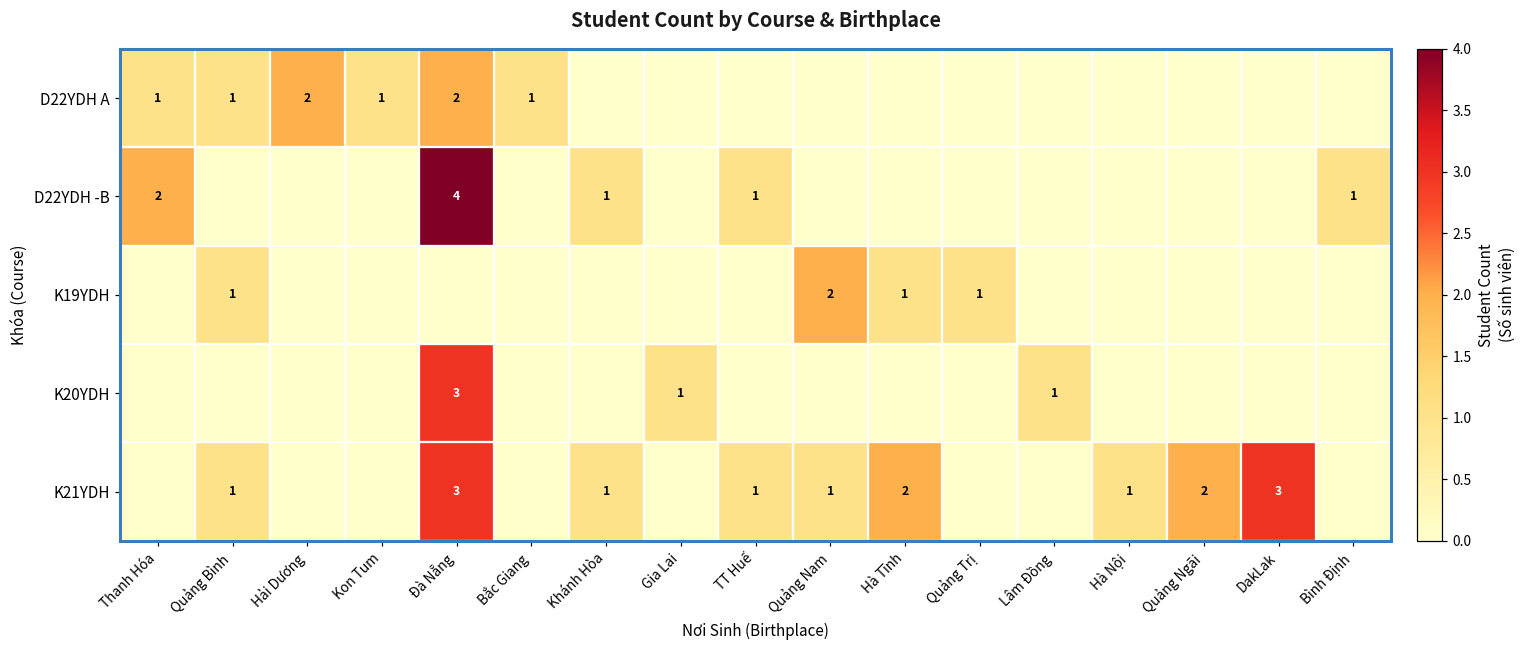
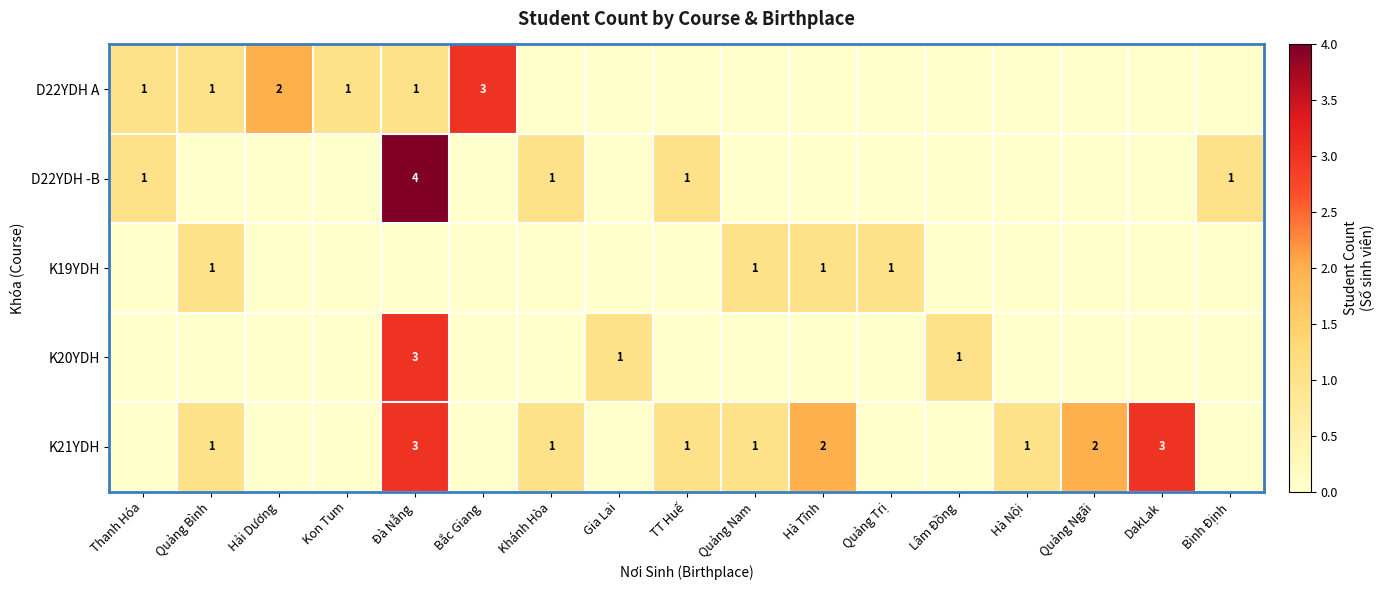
D22YDH A, Đà Nẵng: 2 -> 1
D22YDH A, Bắc Giang: 1 -> 3
D22YDH -B, Thanh Hóa: 2 -> 1
K19YDH, Quảng Nam: 2 -> 1
